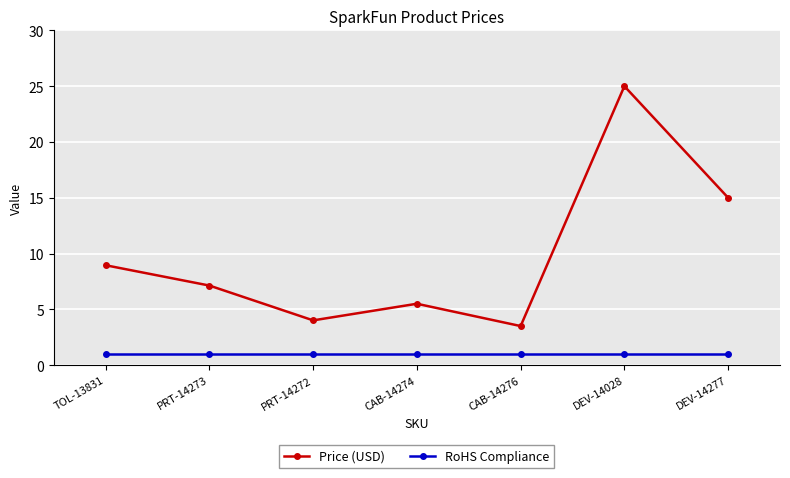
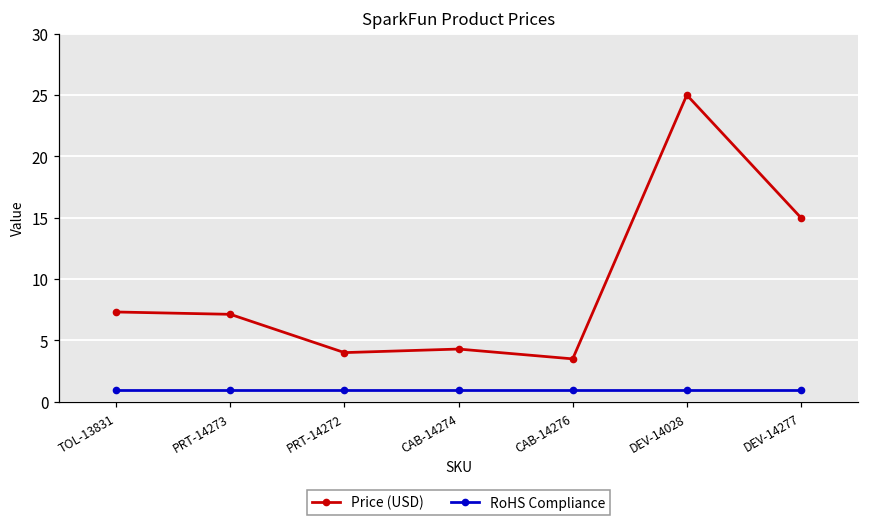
Price (USD), TOL-13831: 9.0 -> 7.3
Price (USD), CAB-14274: 5.5 -> 4.3
